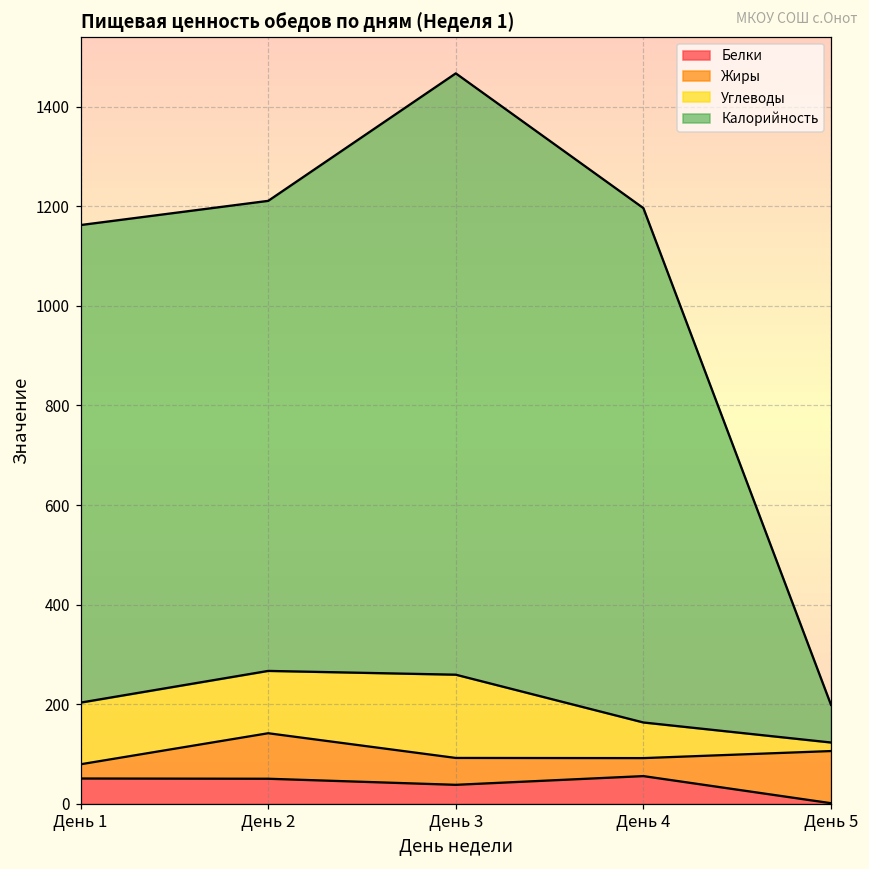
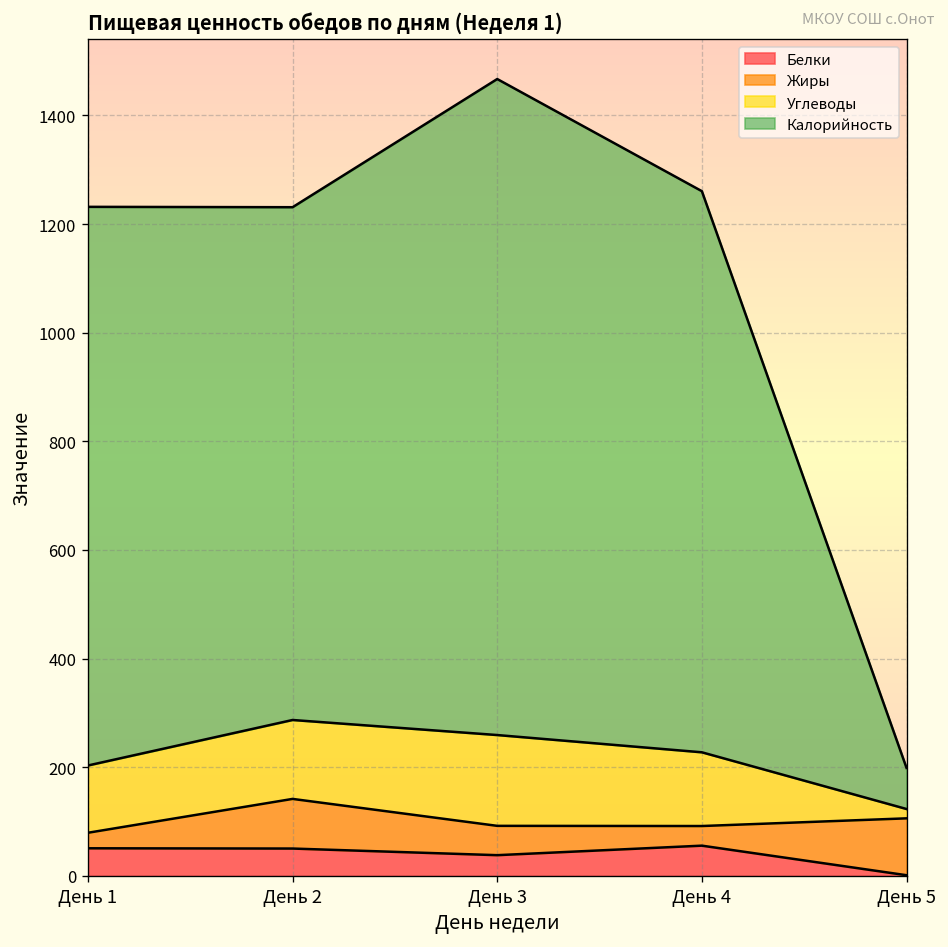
Калорийность, День 1: 960 -> 1030
Углеводы, День 2: 130 -> 150
Углеводы, День 4: 70 -> 140
